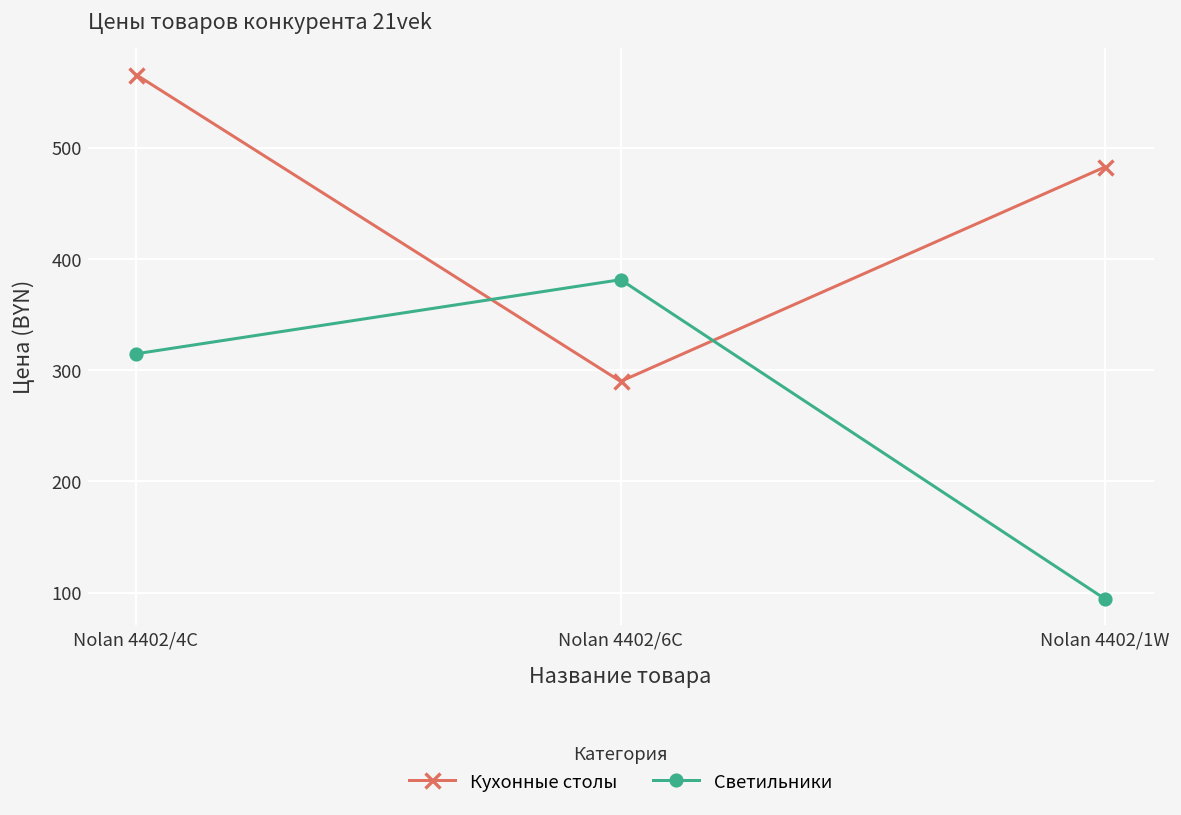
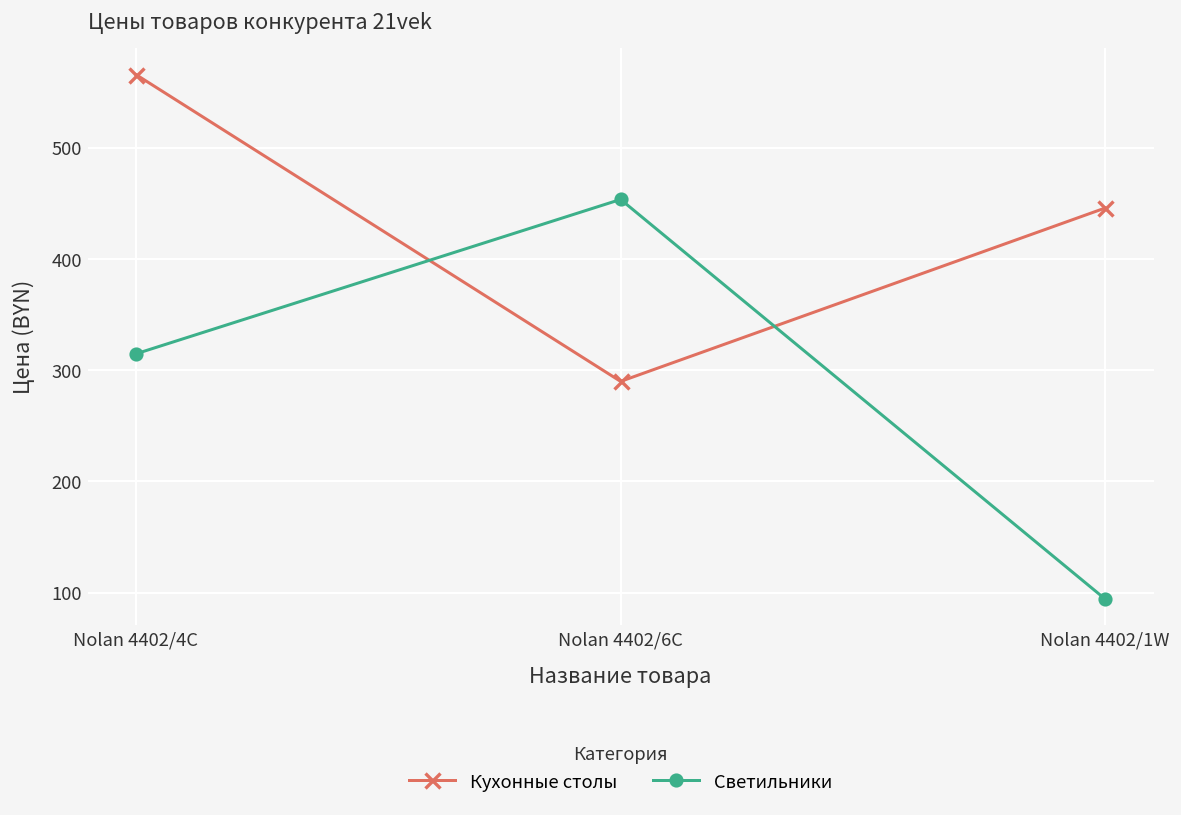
Светильники, Nolan 4402/6C: 380 -> 450
Кухонные столы, Nolan 4402/1W: 480 -> 450
